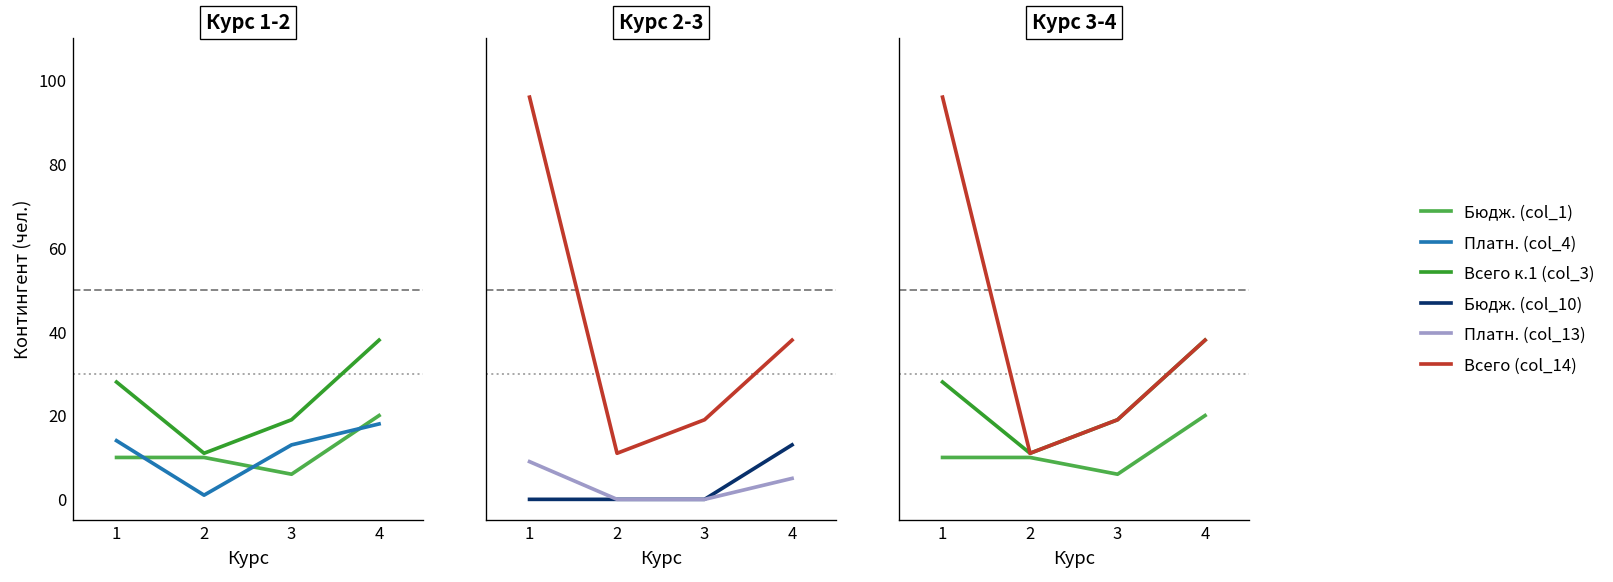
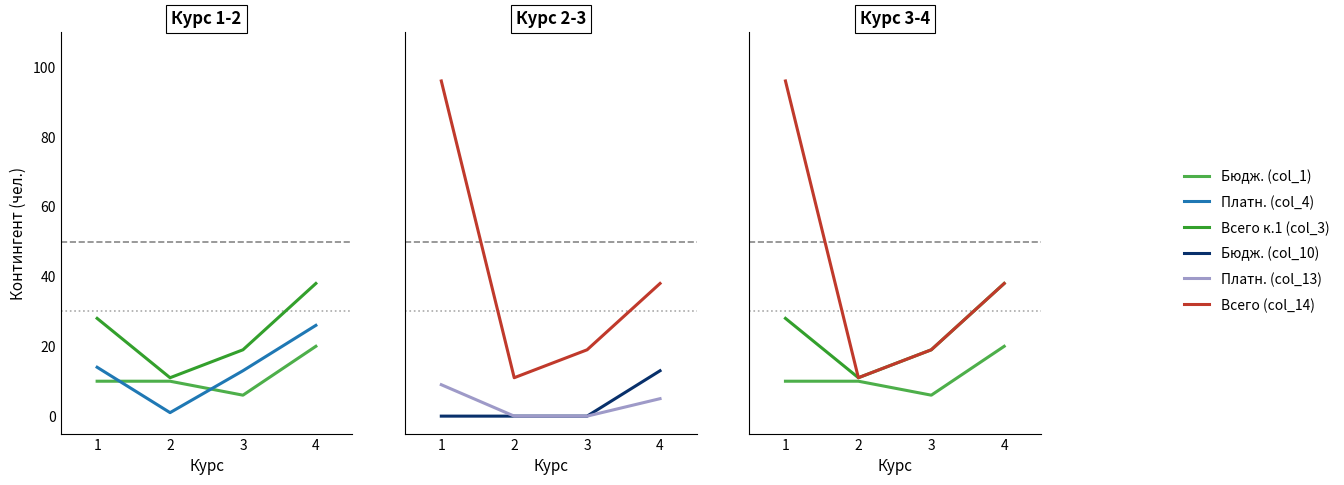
Курс 1-2, Платн. (col_4), 4: 18 -> 26
